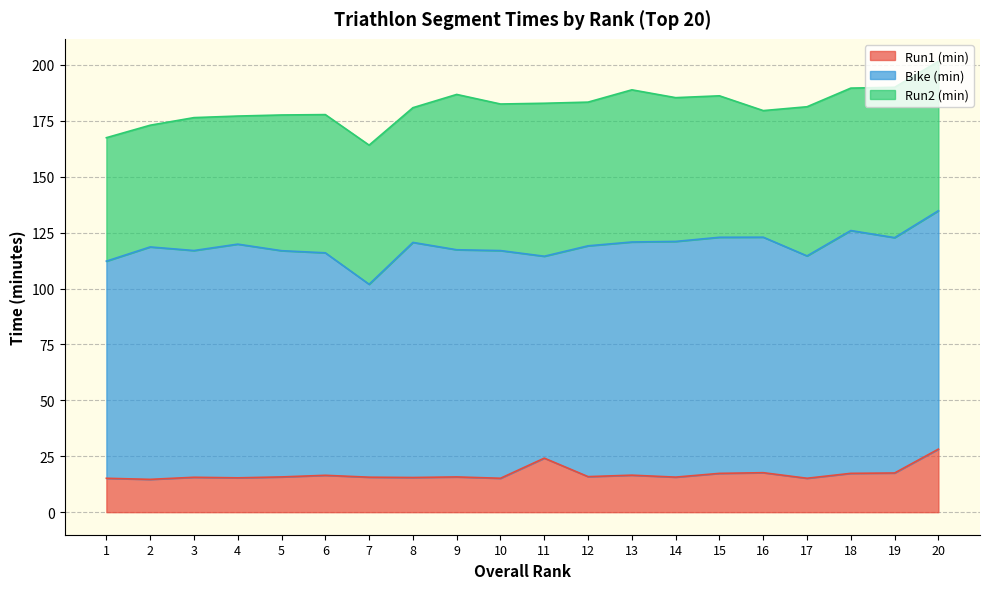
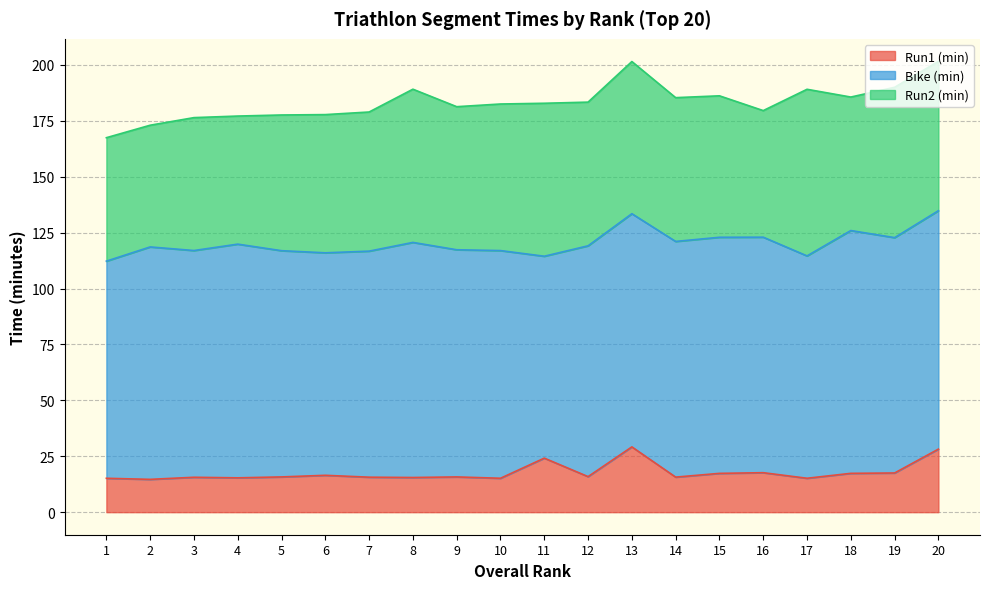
Bike (min), 7: 86 -> 101
Run2 (min), 8: 60 -> 69
Run2 (min), 9: 69 -> 64
Run1 (min), 13: 17 -> 29
Run2 (min), 17: 67 -> 75
Run2 (min), 18: 64 -> 60
